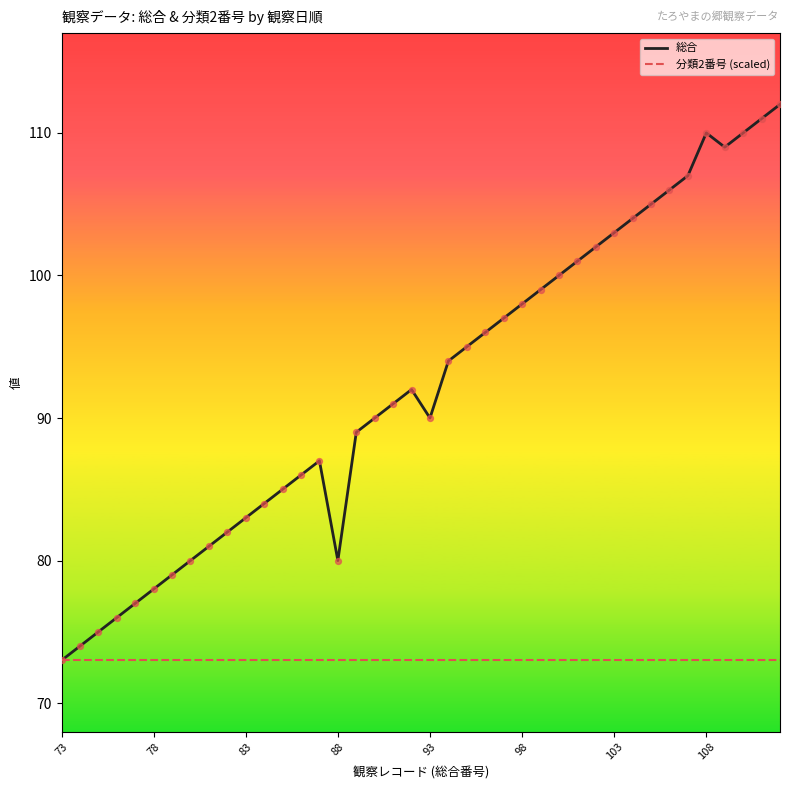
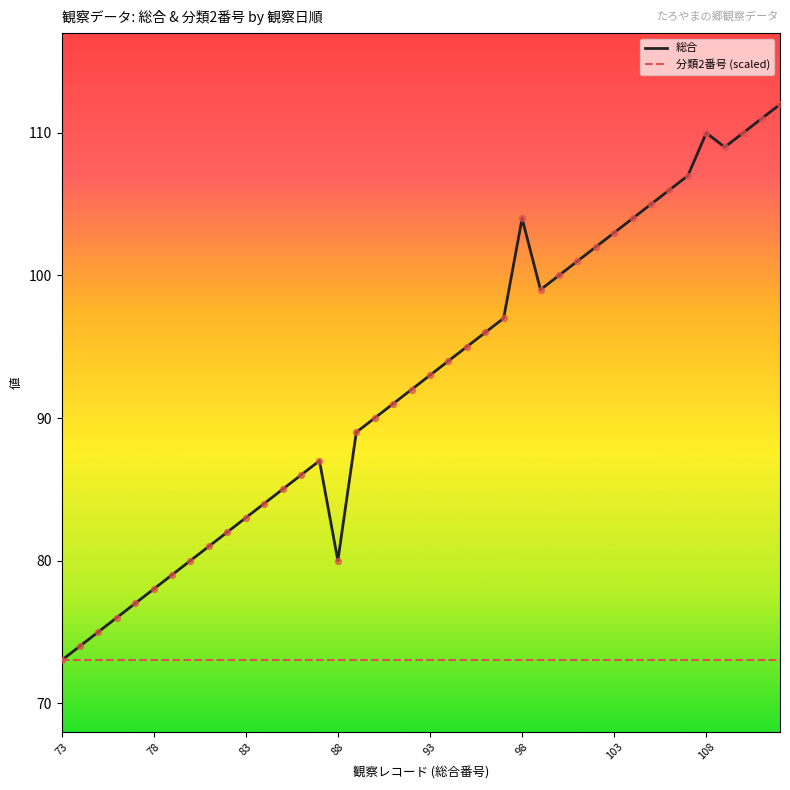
総合, 93: 90 -> 93
総合, 98: 98 -> 104
